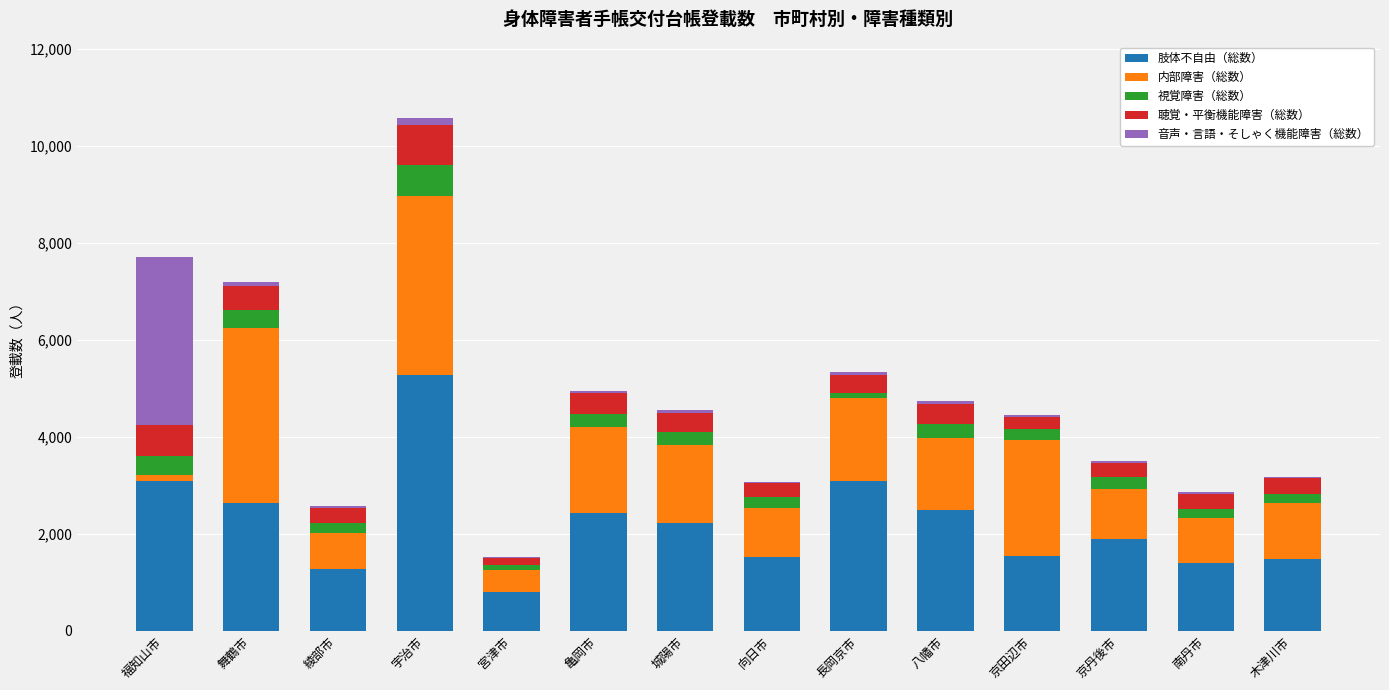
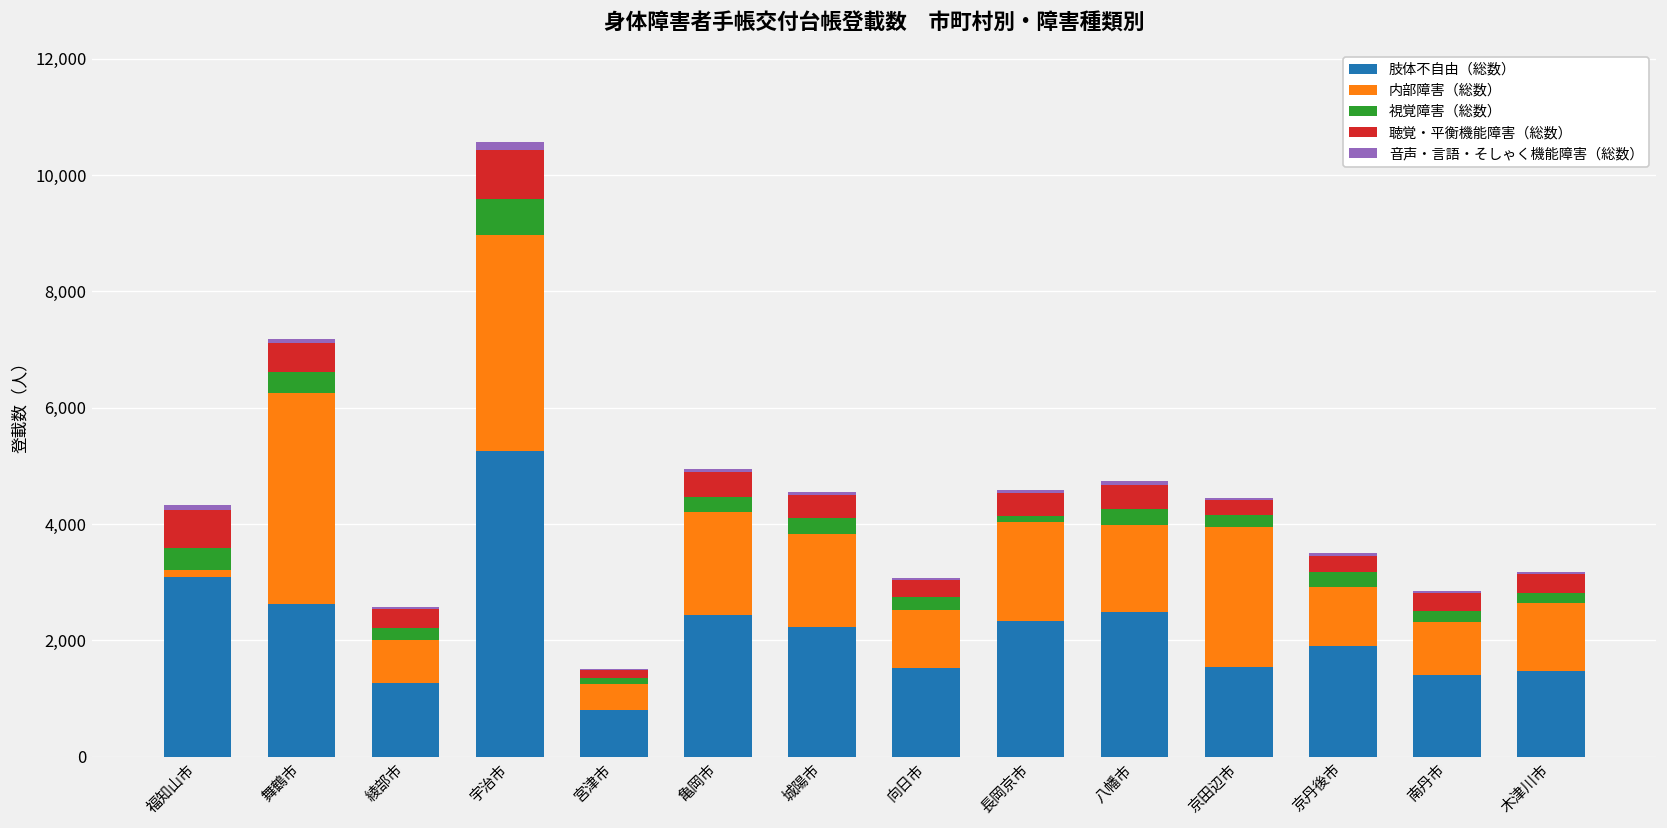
音声・言語・そしゃく機能障害（総数）, 福知山市: 3,500 -> 100
肢体不自由（総数）, 長岡京市: 3,100 -> 2,300
